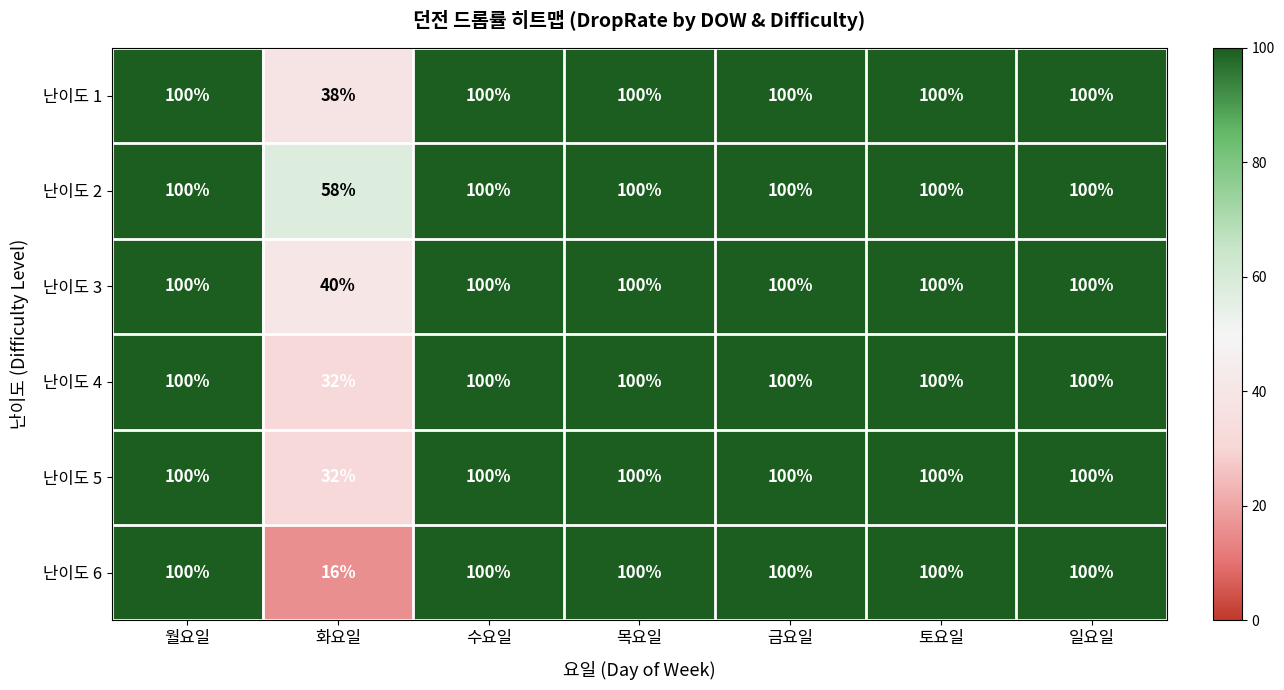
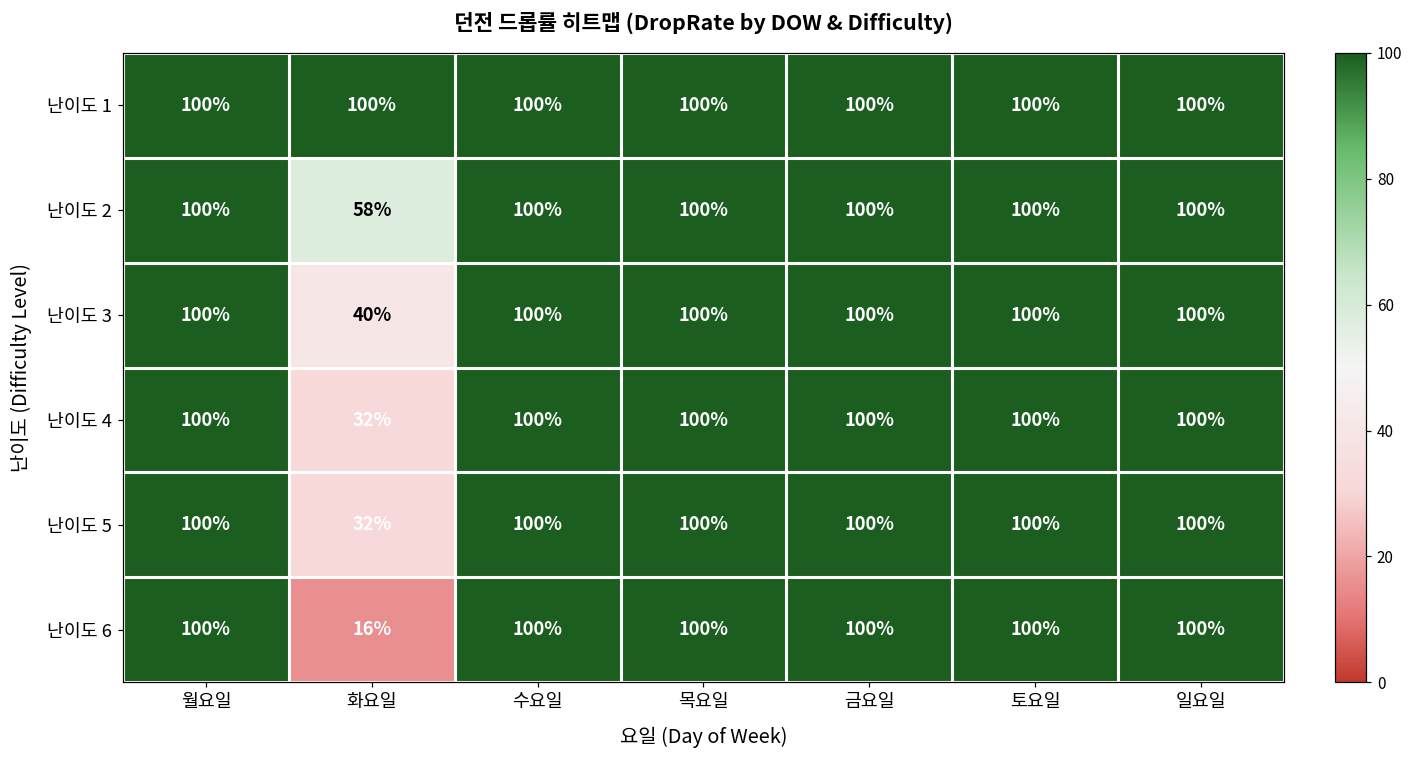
난이도 1, 화요일: 38% -> 100%
